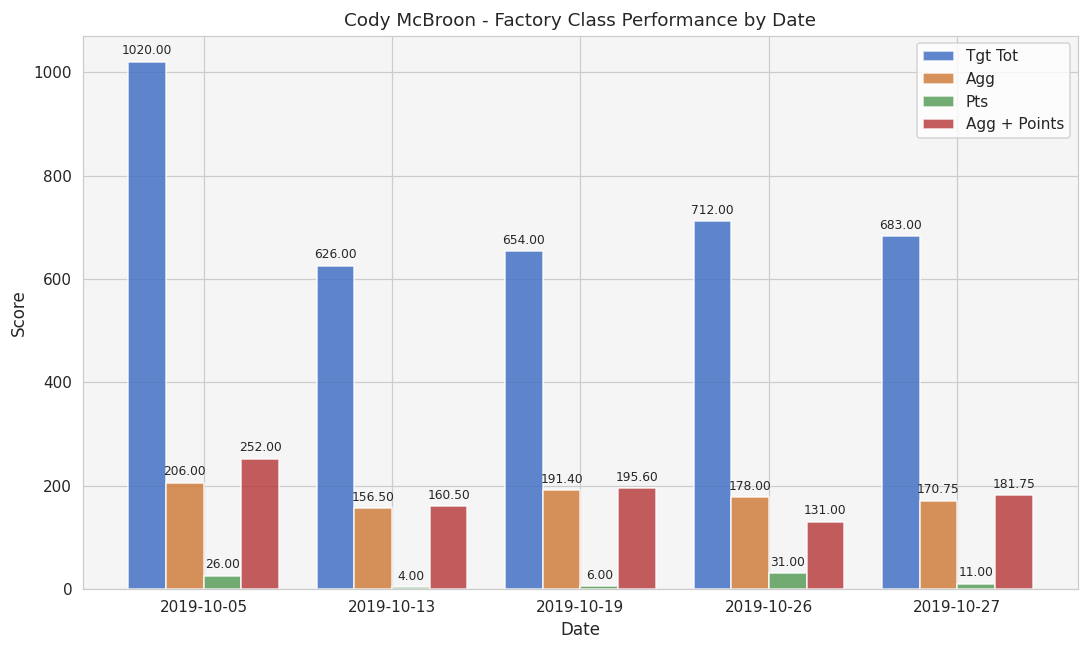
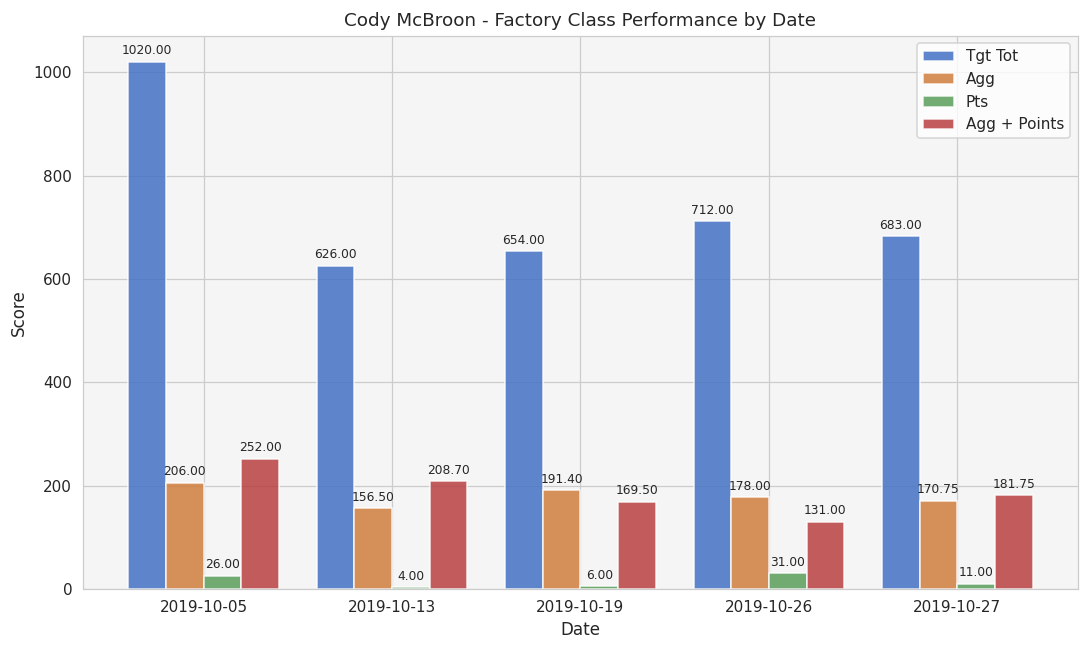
Agg + Points, 2019-10-13: 160.50 -> 208.70
Agg + Points, 2019-10-19: 195.60 -> 169.50
